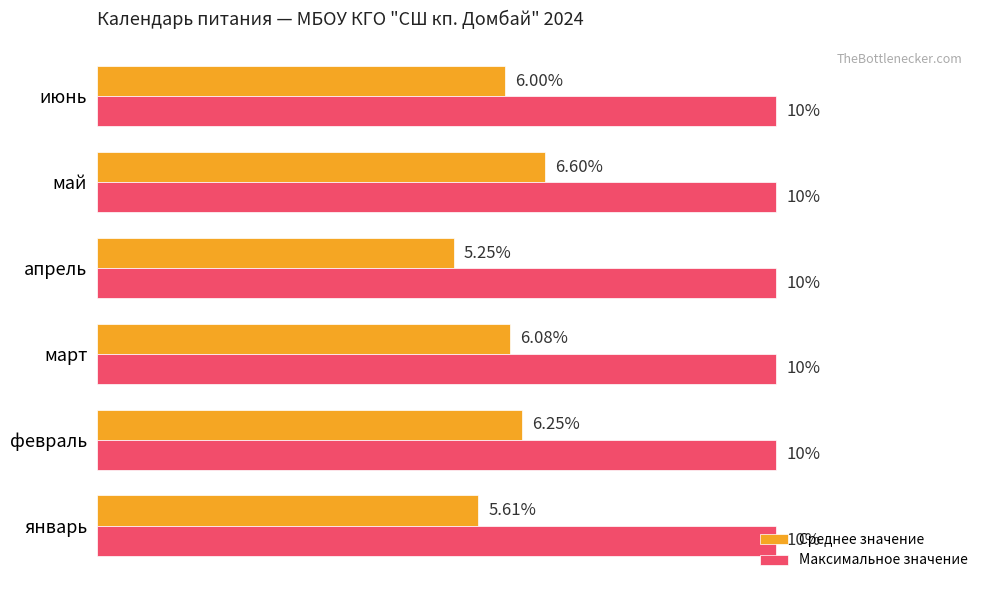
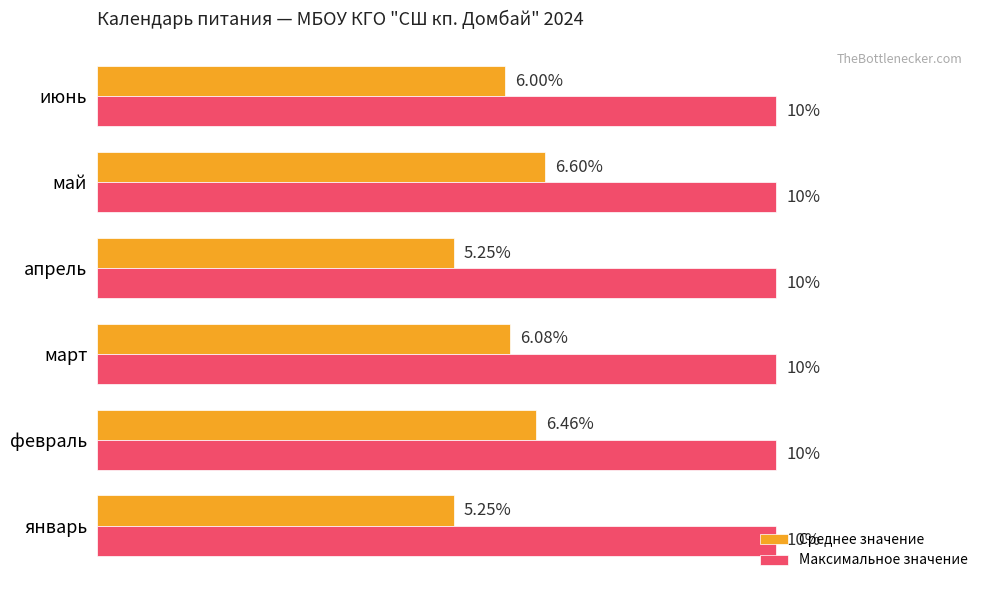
Среднее значение, февраль: 6.25% -> 6.46%
Среднее значение, январь: 5.61% -> 5.25%
